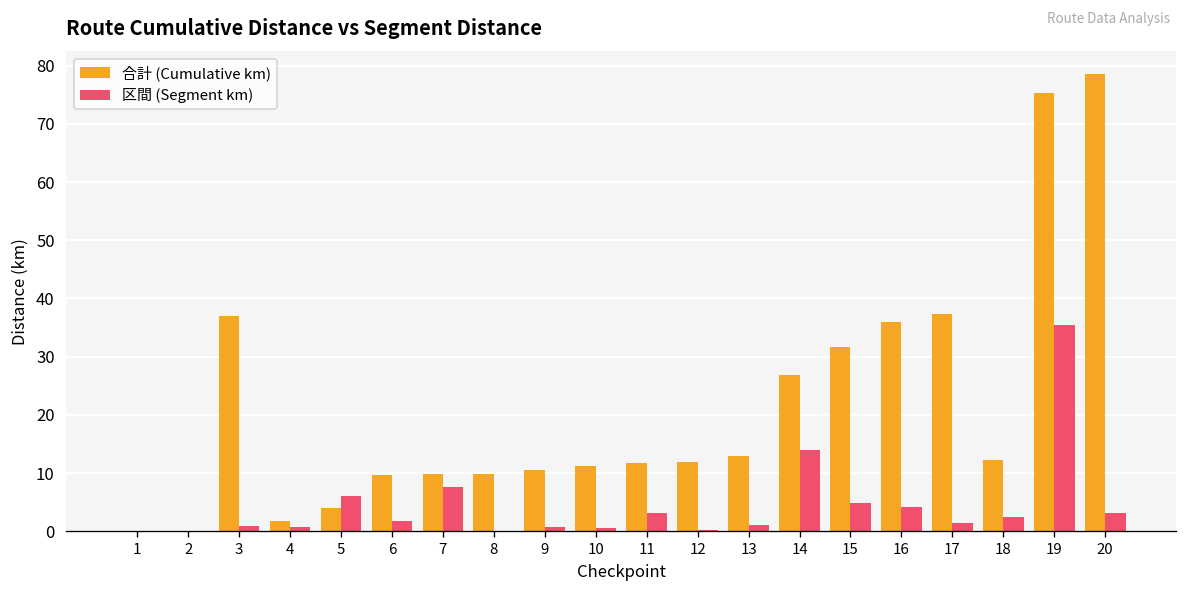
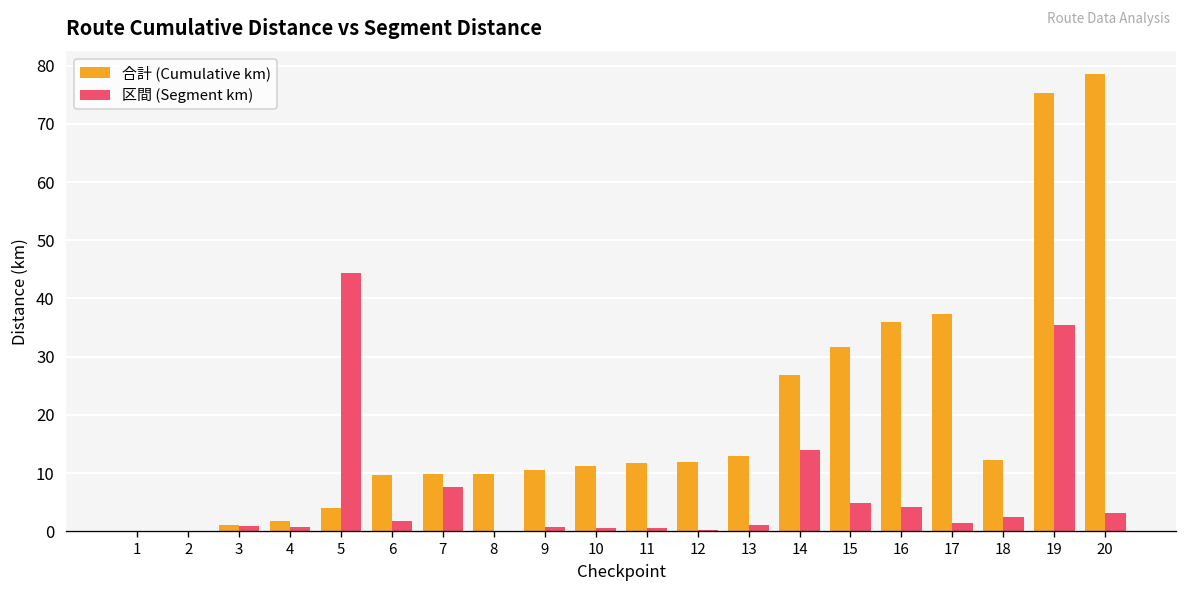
合計 (Cumulative km), 3: 37 -> 1
区間 (Segment km), 5: 6 -> 44
区間 (Segment km), 11: 3 -> 1
